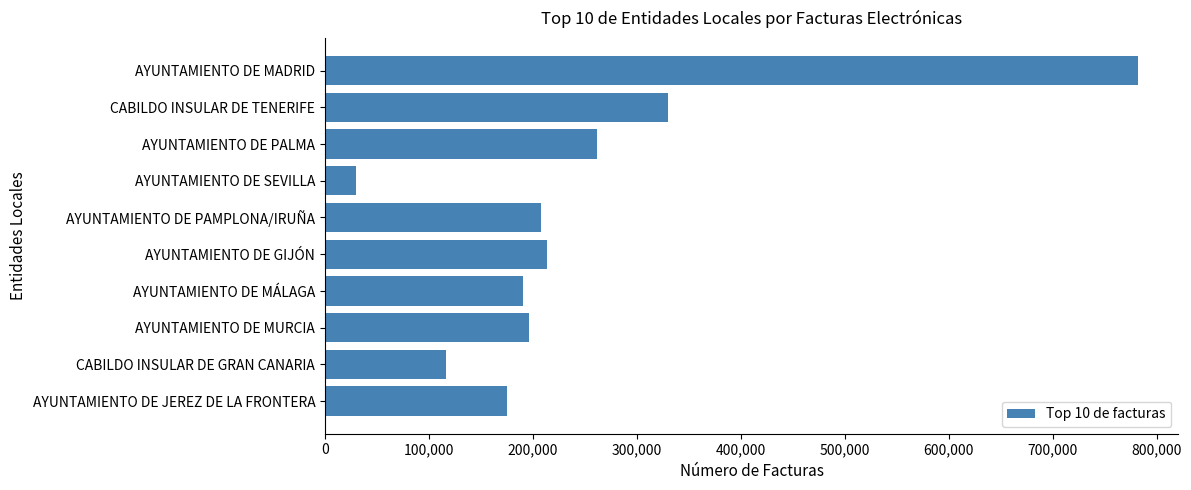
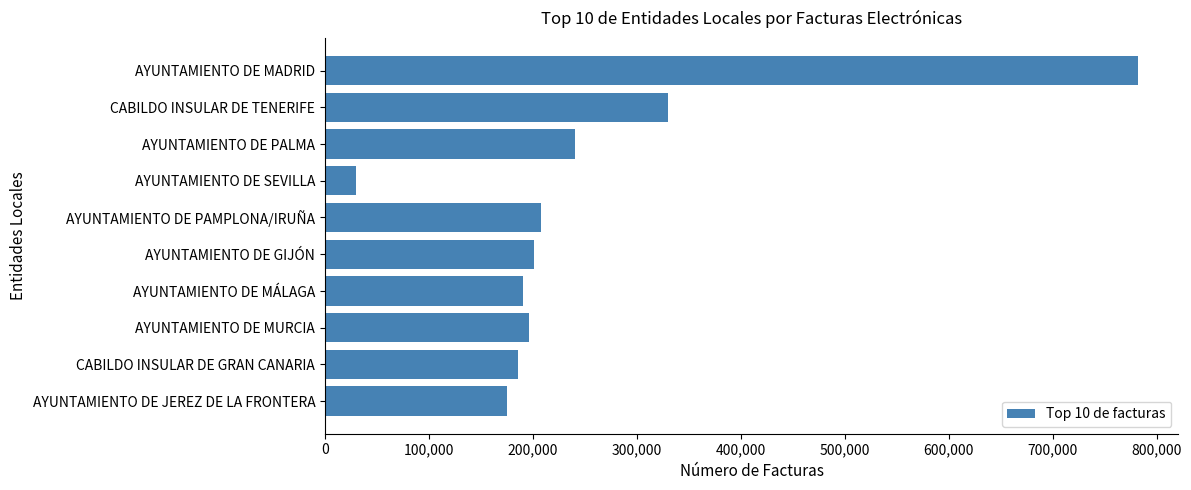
AYUNTAMIENTO DE PALMA: 261,000 -> 240,000
AYUNTAMIENTO DE GIJÓN: 214,000 -> 201,000
CABILDO INSULAR DE GRAN CANARIA: 116,000 -> 185,000
